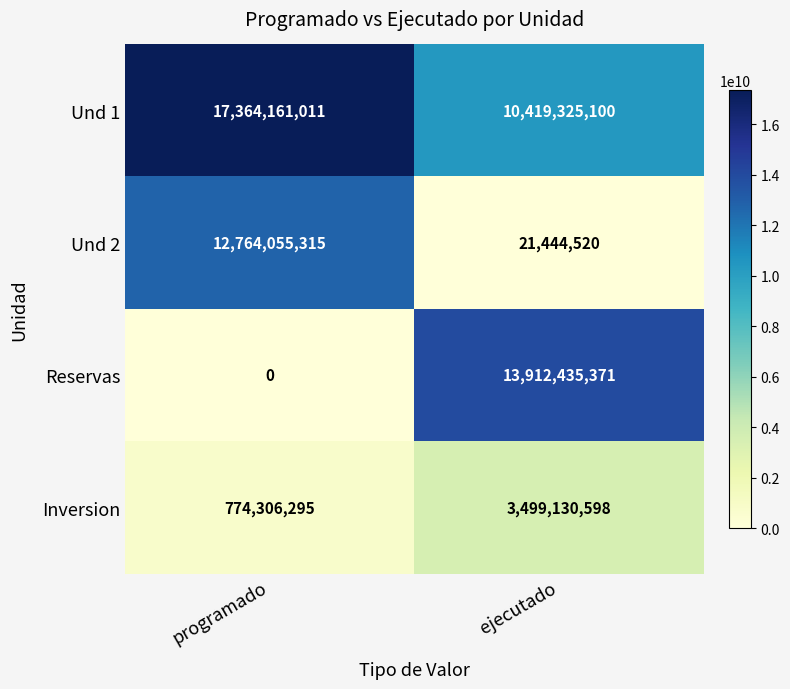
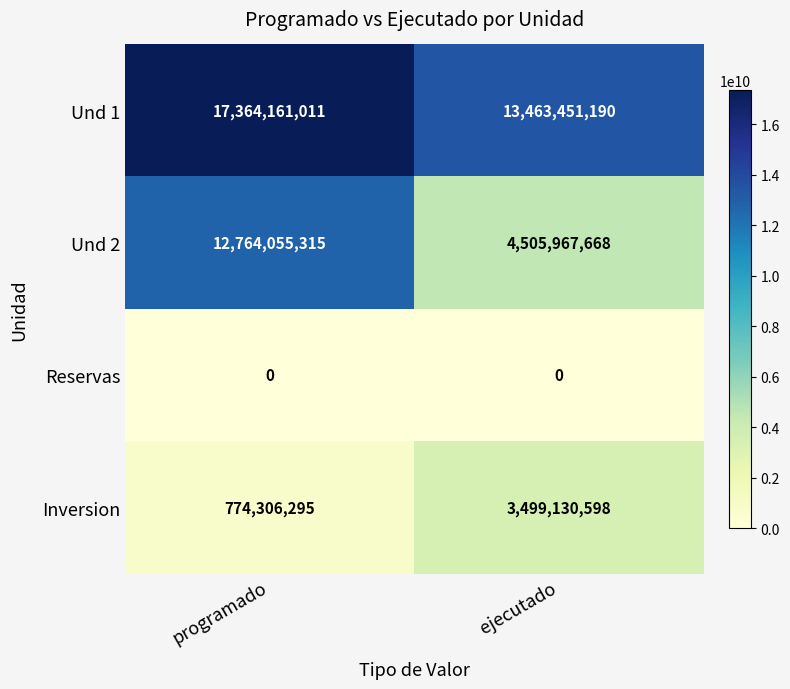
Und 1, ejecutado: 10,419,325,100 -> 13,463,451,190
Und 2, ejecutado: 21,444,520 -> 4,505,967,668
Reservas, ejecutado: 13,912,435,371 -> 0
